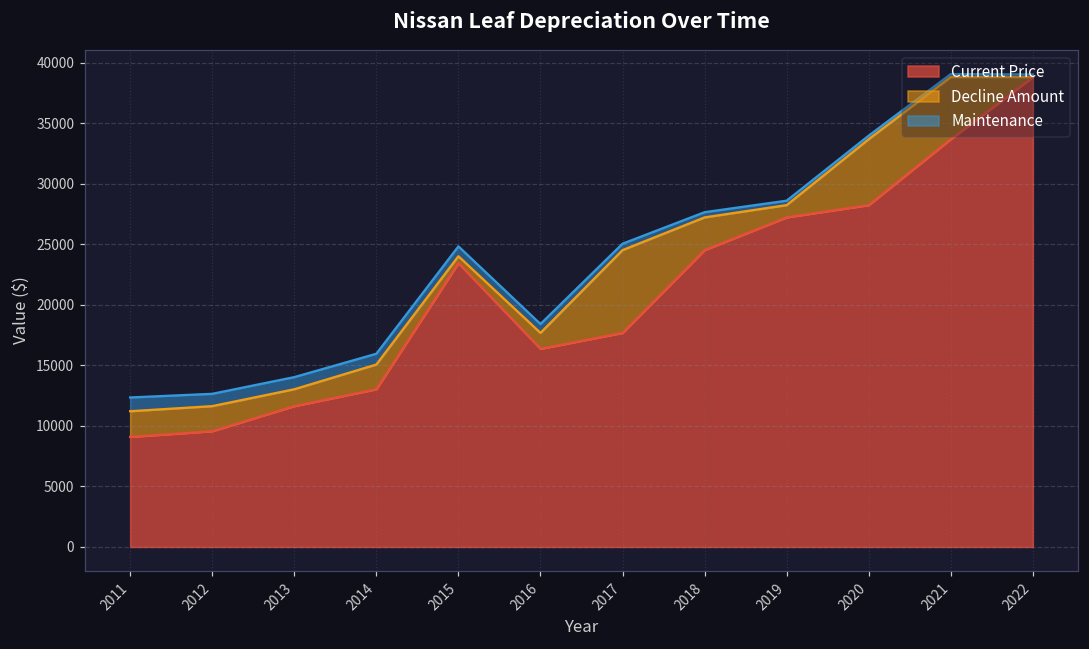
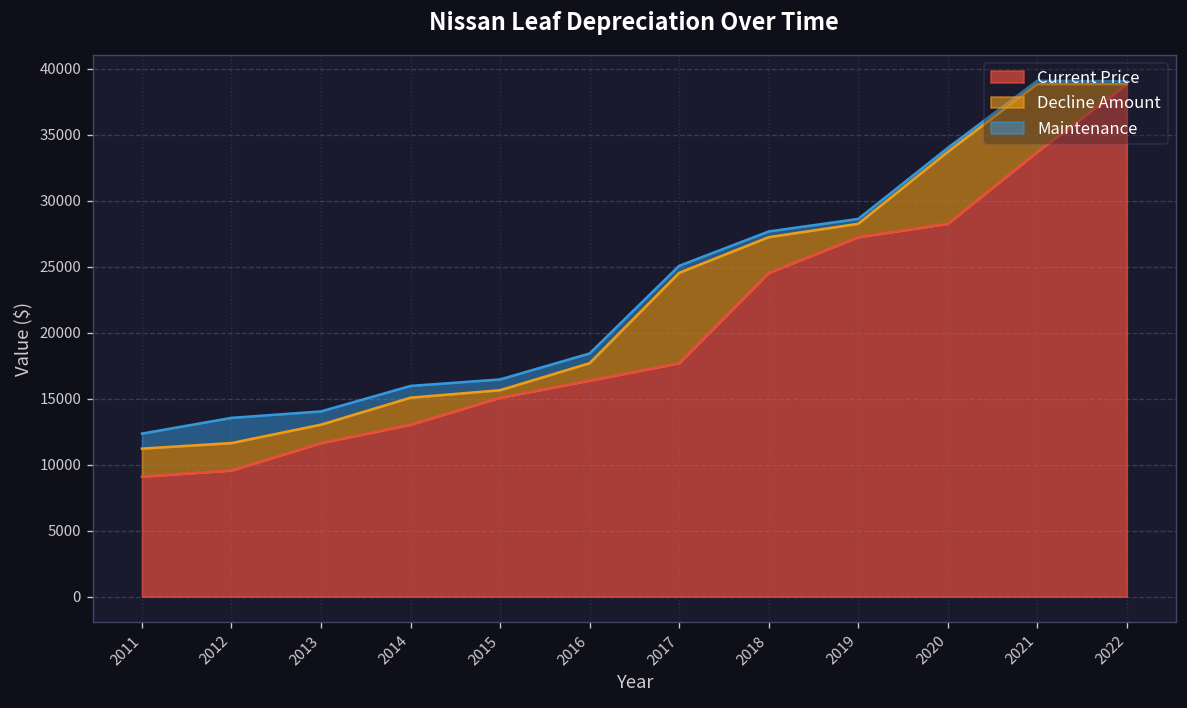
Maintenance, 2012: 1000 -> 1900
Current Price, 2015: 23500 -> 15100
